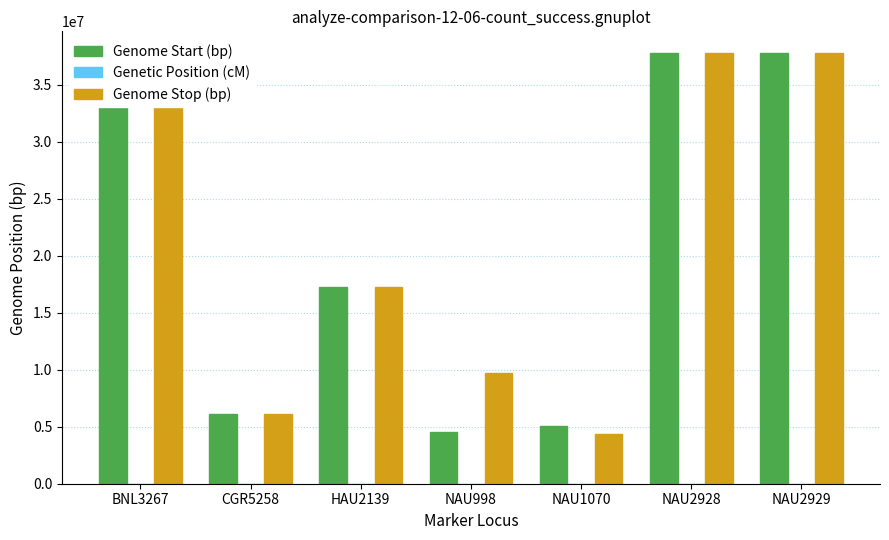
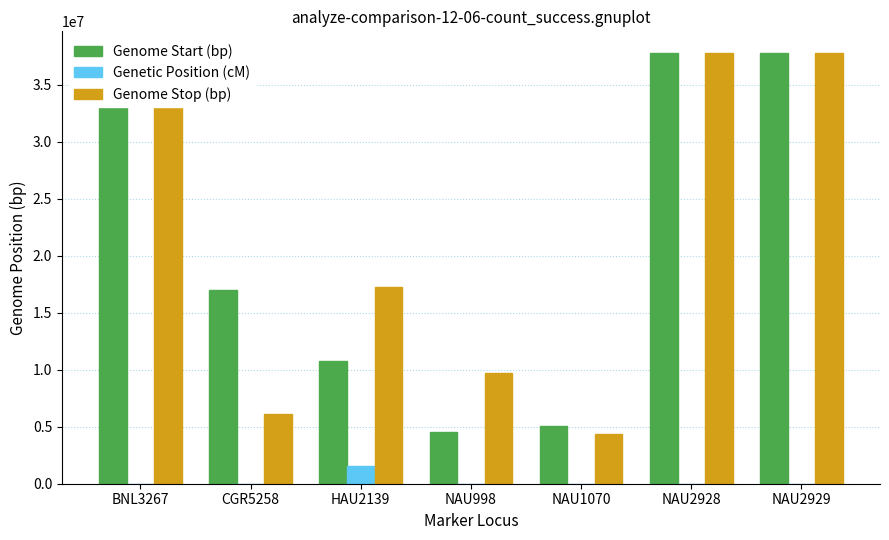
Genome Start (bp), CGR5258: 6100000 -> 17000000
Genome Start (bp), HAU2139: 17200000 -> 10800000
Genetic Position (cM), HAU2139: 0 -> 1500000
